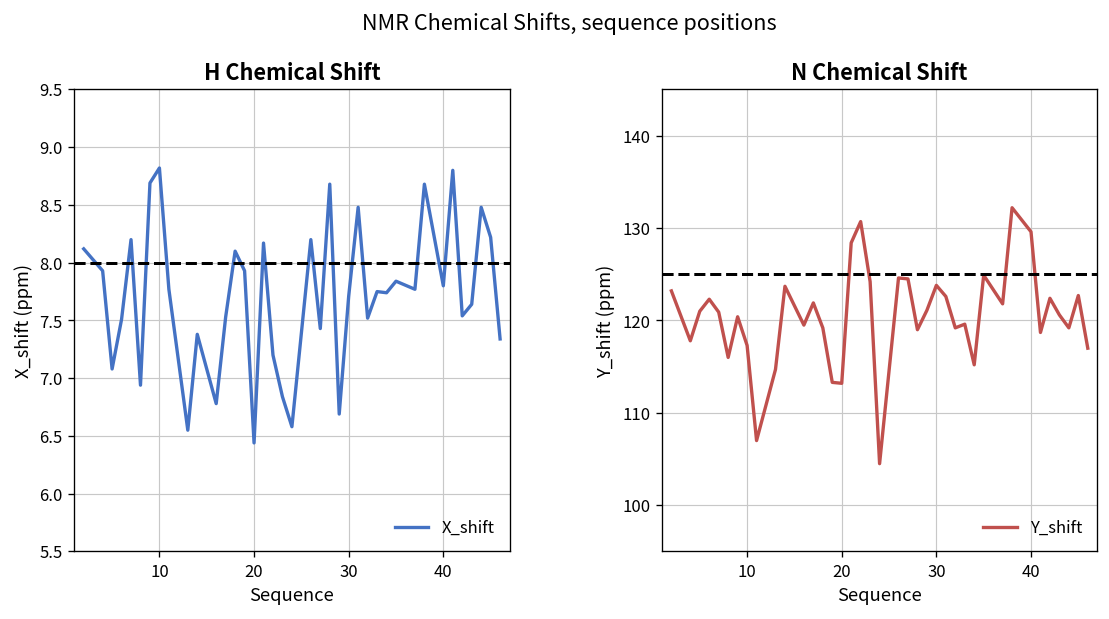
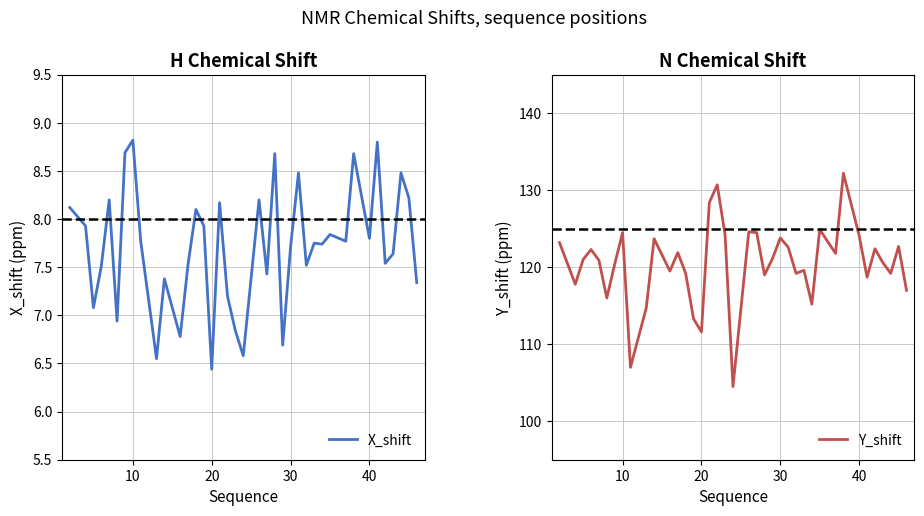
N Chemical Shift, 10: 117 -> 125
N Chemical Shift, 20: 113 -> 112
N Chemical Shift, 40: 130 -> 124
